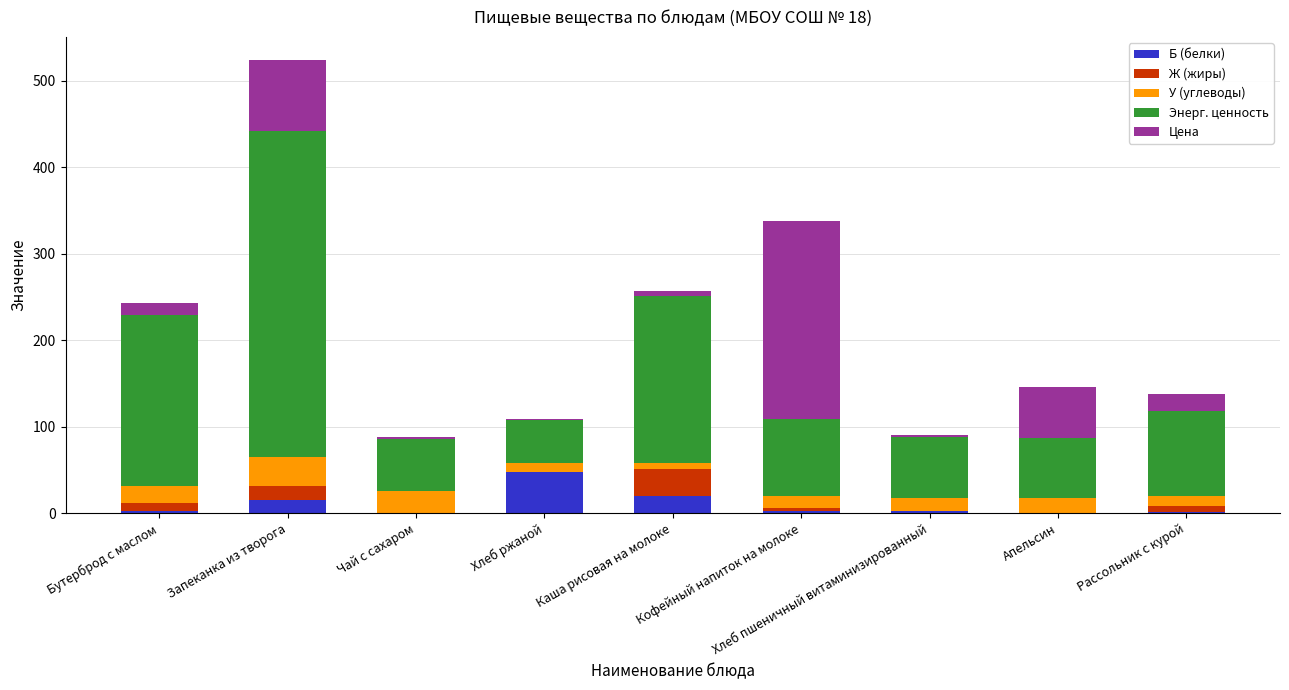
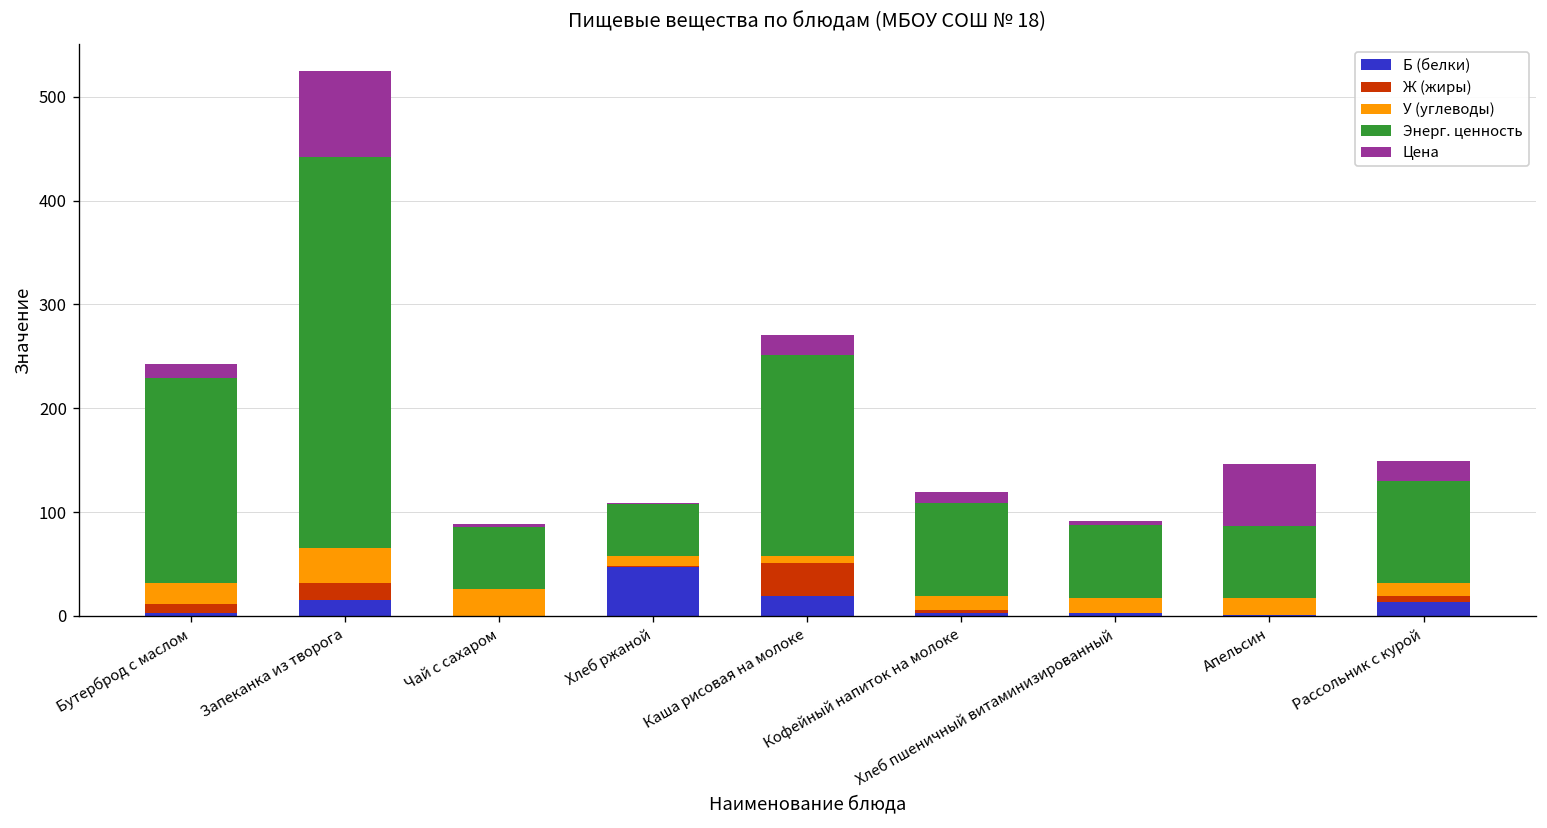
Цена, Каша рисовая на молоке: 10 -> 20
Цена, Кофейный напиток на молоке: 230 -> 10
Б (белки), Рассольник с курой: 0 -> 10
